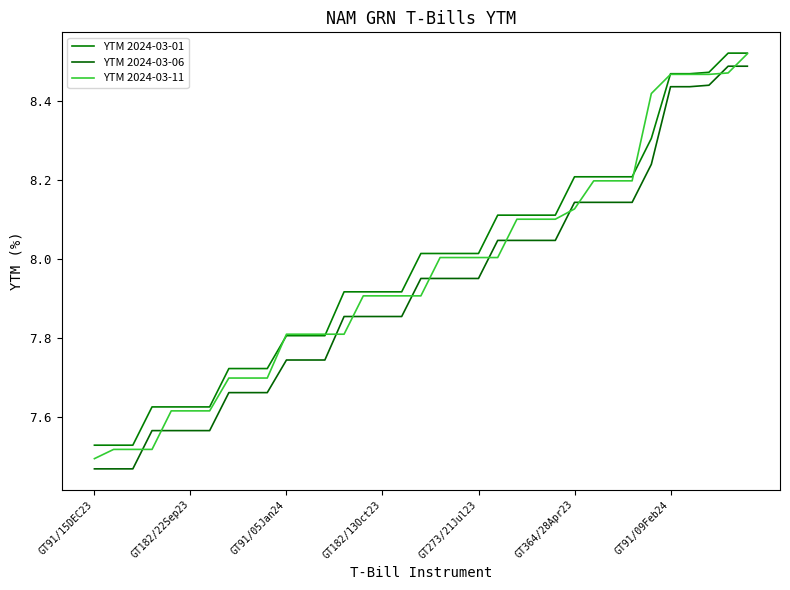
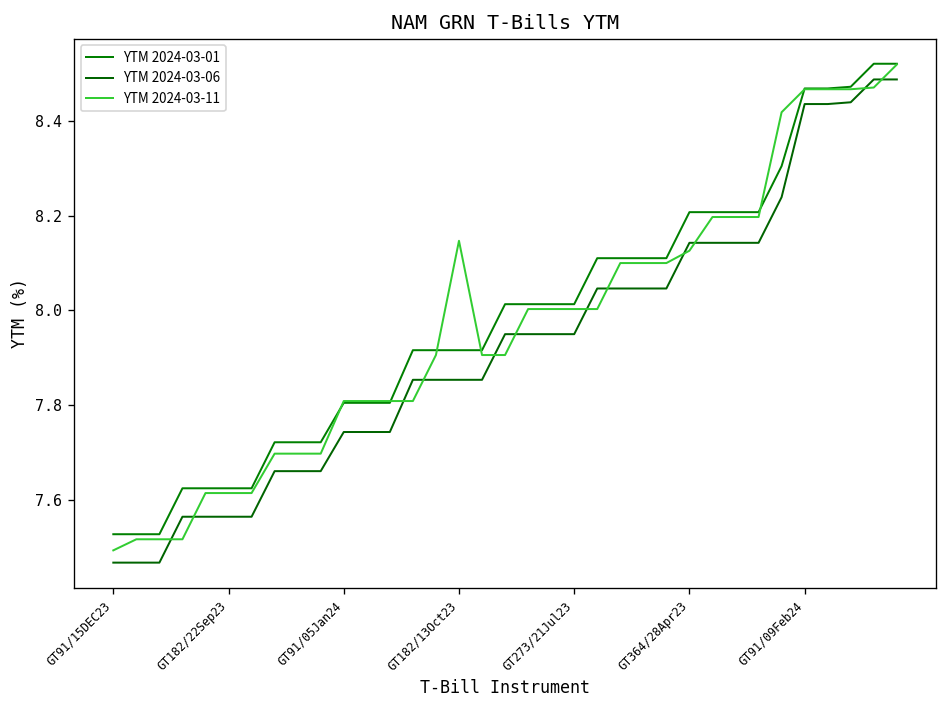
YTM 2024-03-11, GT182/13Oct23: 7.91 -> 8.15
